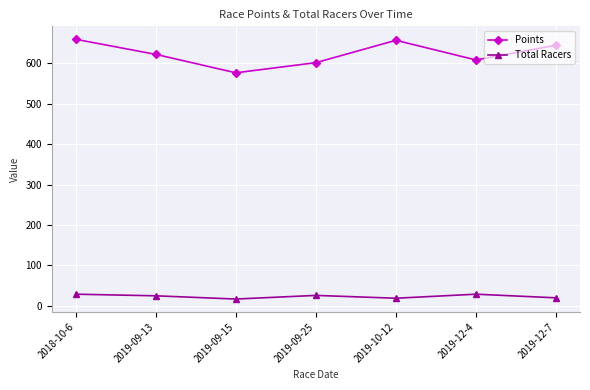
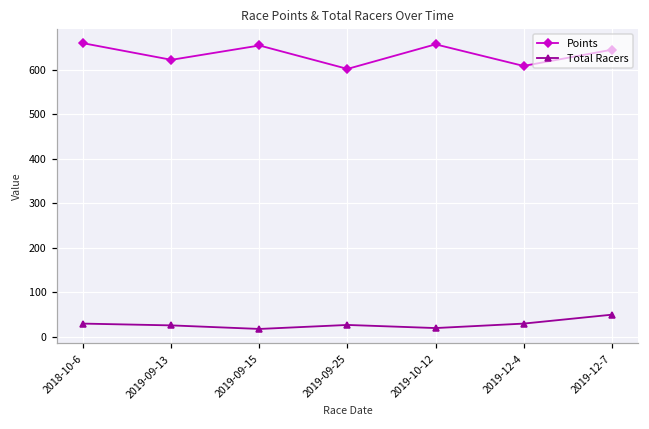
Points, 2019-09-15: 580 -> 650
Total Racers, 2019-12-7: 20 -> 50
